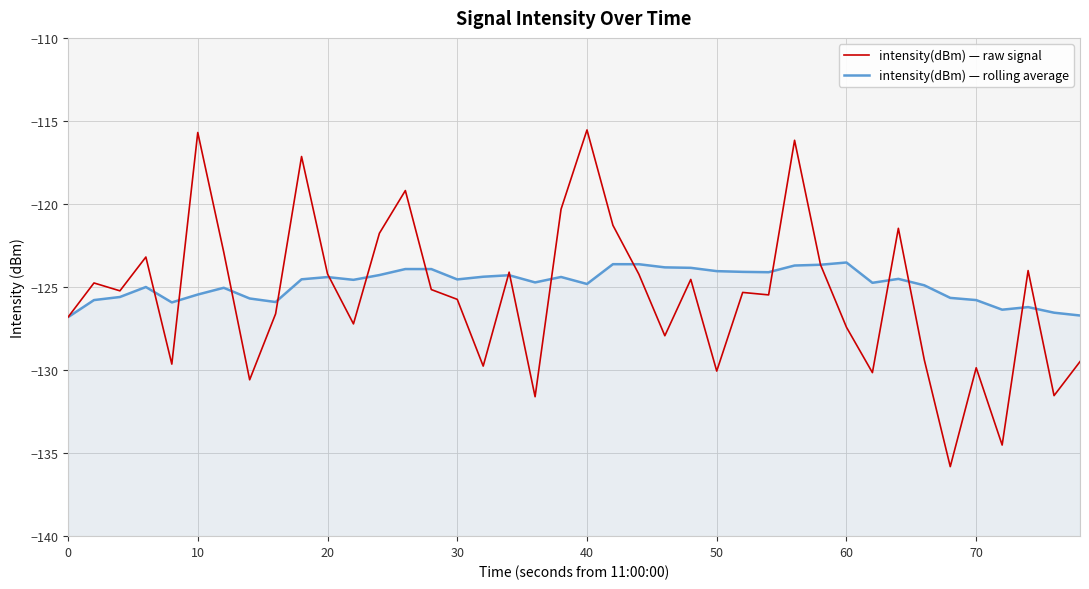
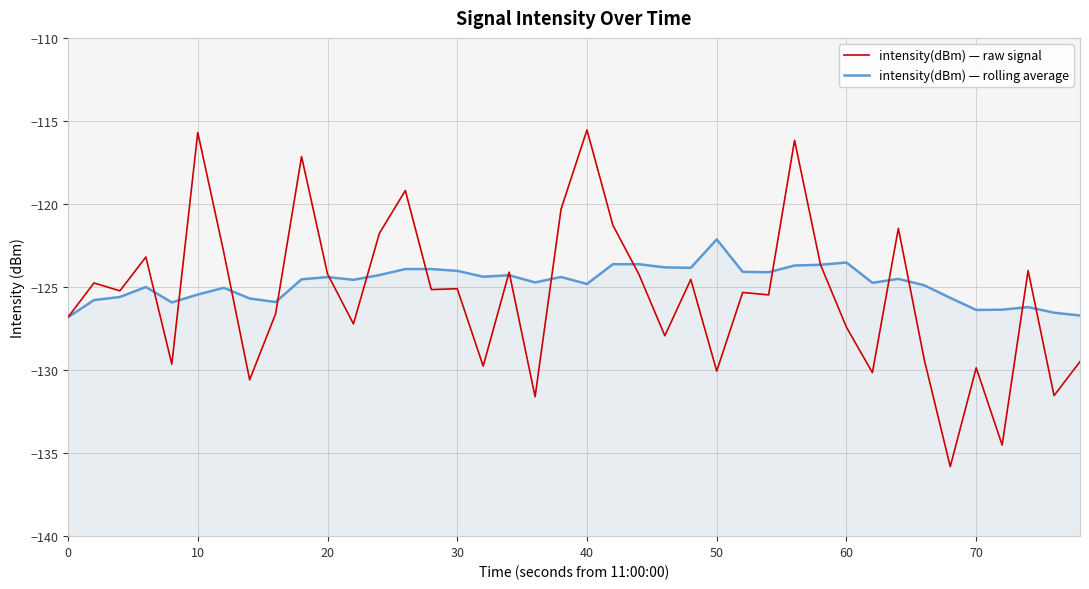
intensity(dBm) — raw signal, 30: -125.7 -> -125.1
intensity(dBm) — rolling average, 30: -124.5 -> -124.0
intensity(dBm) — rolling average, 50: -124.0 -> -122.1
intensity(dBm) — rolling average, 70: -125.8 -> -126.4
